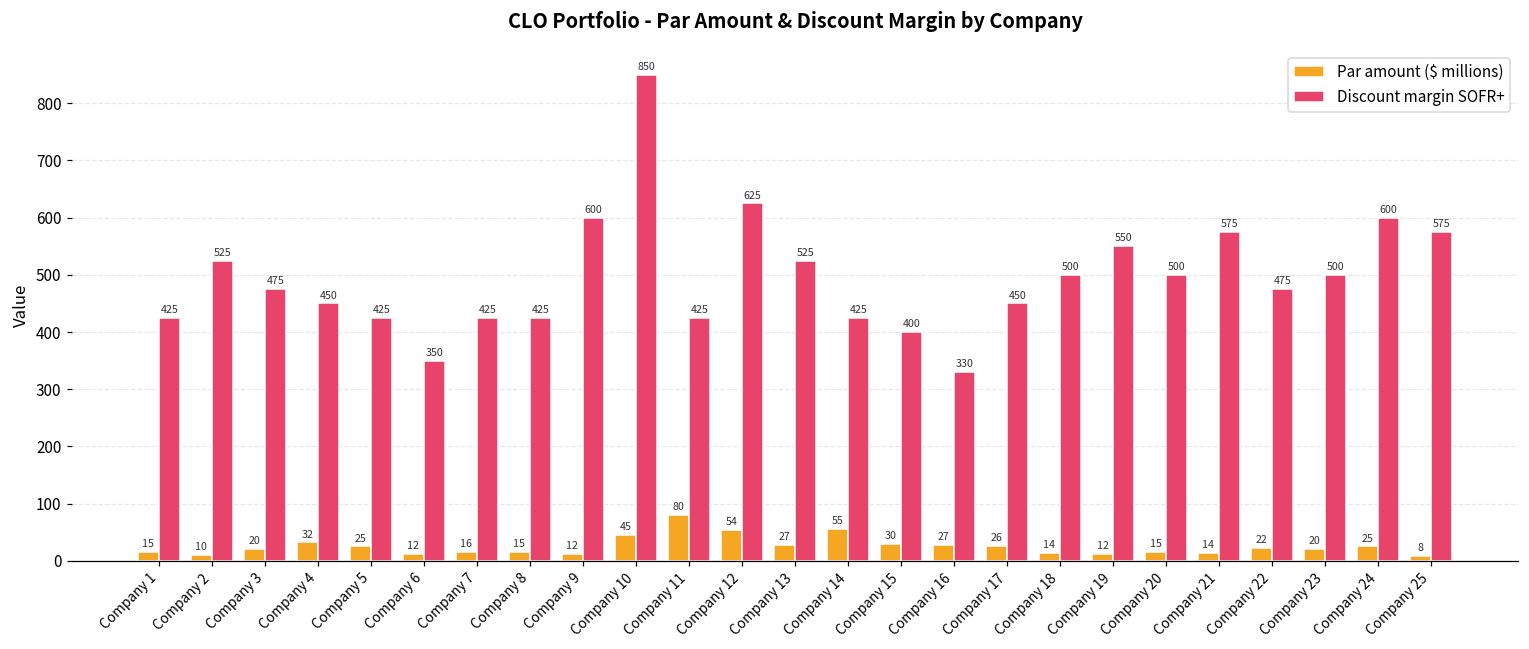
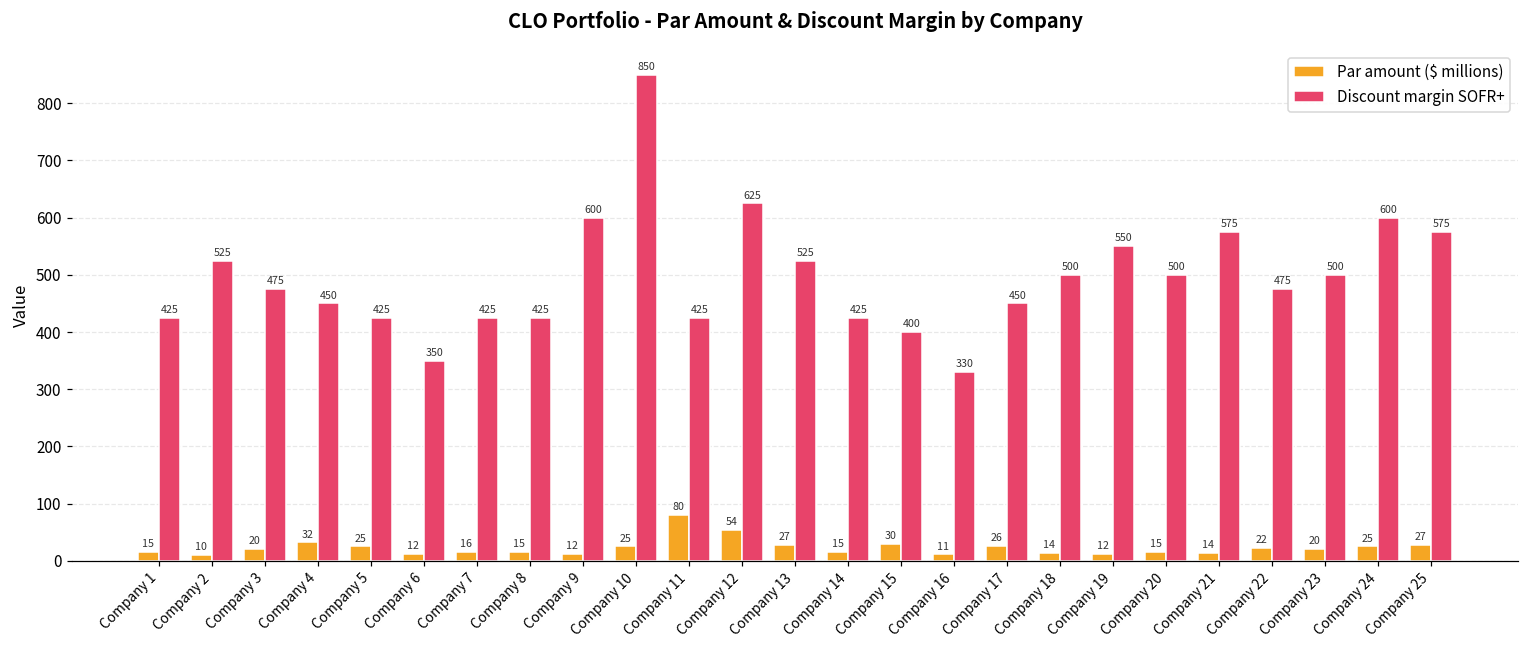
Par amount ($ millions), Company 10: 45 -> 25
Par amount ($ millions), Company 14: 55 -> 15
Par amount ($ millions), Company 16: 27 -> 11
Par amount ($ millions), Company 25: 8 -> 27
